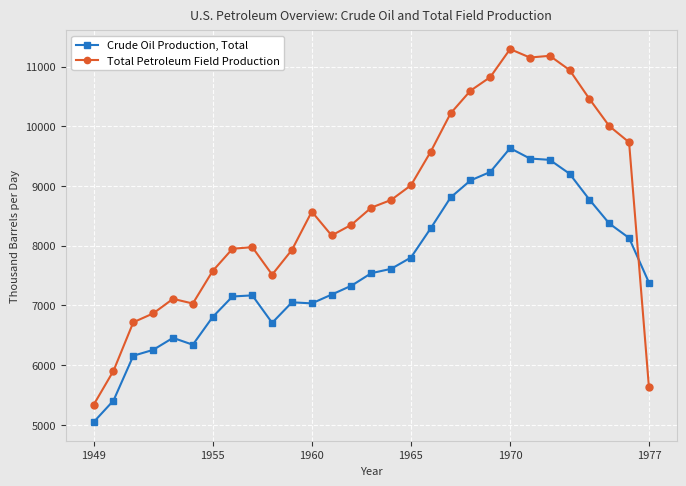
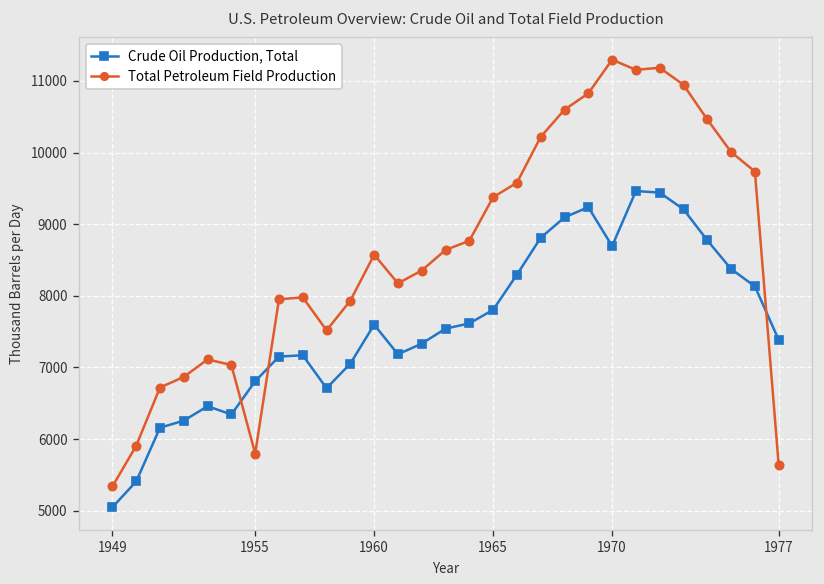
Total Petroleum Field Production, 1955: 7600 -> 5800
Crude Oil Production, Total, 1960: 7000 -> 7600
Total Petroleum Field Production, 1965: 9000 -> 9400
Crude Oil Production, Total, 1970: 9600 -> 8700
